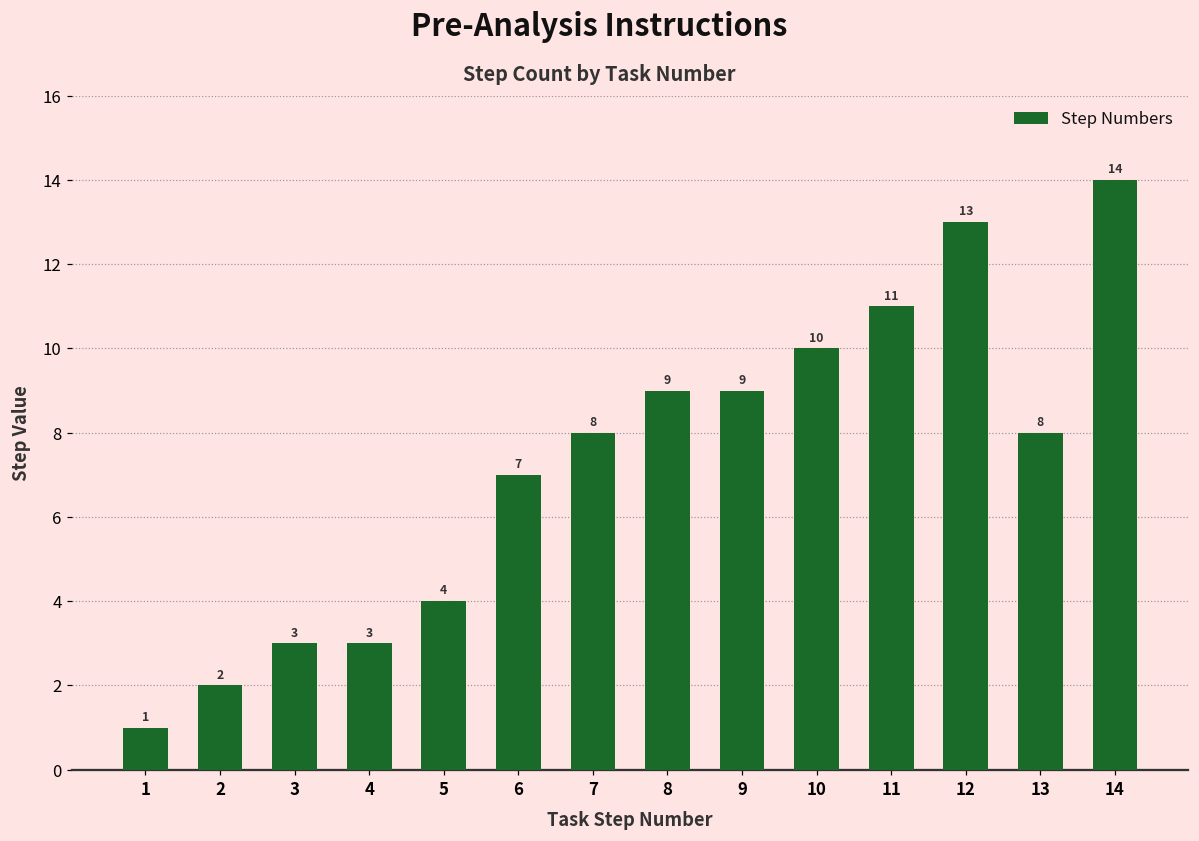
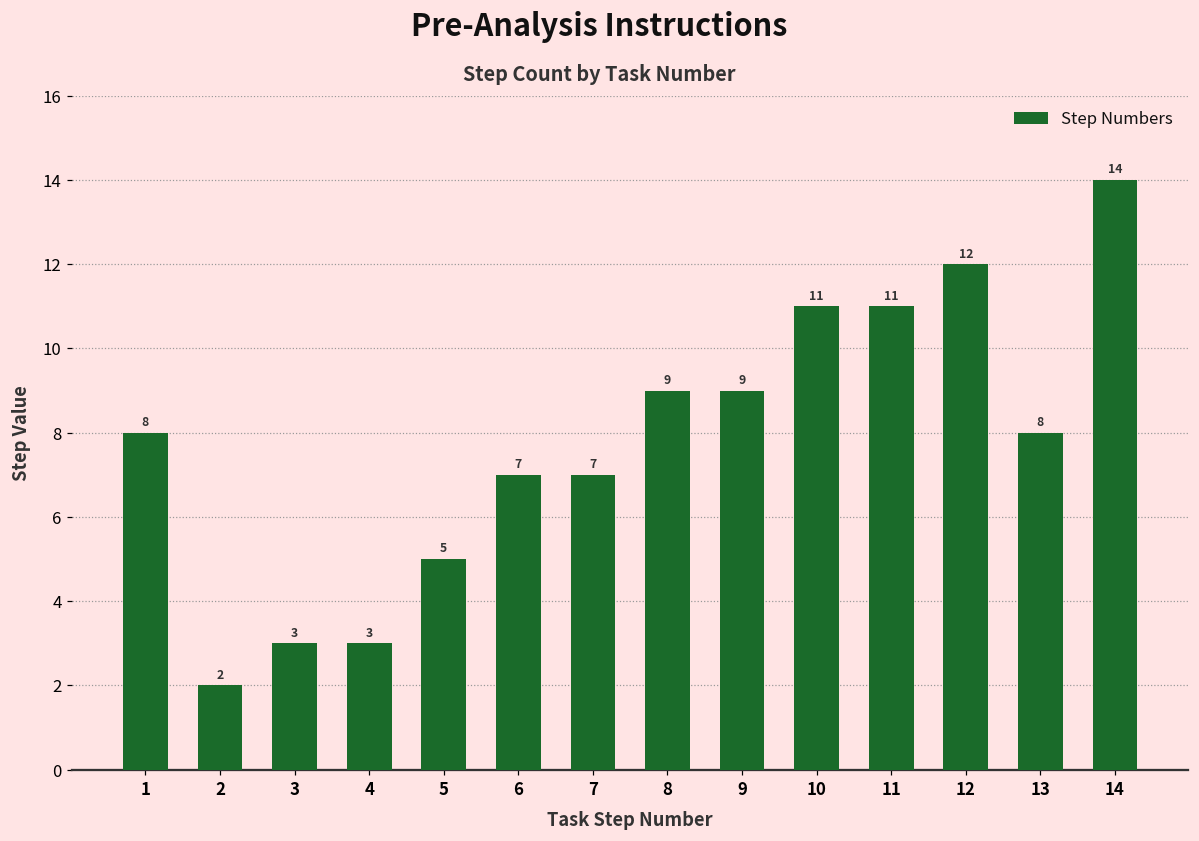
1: 1 -> 8
5: 4 -> 5
7: 8 -> 7
10: 10 -> 11
12: 13 -> 12
